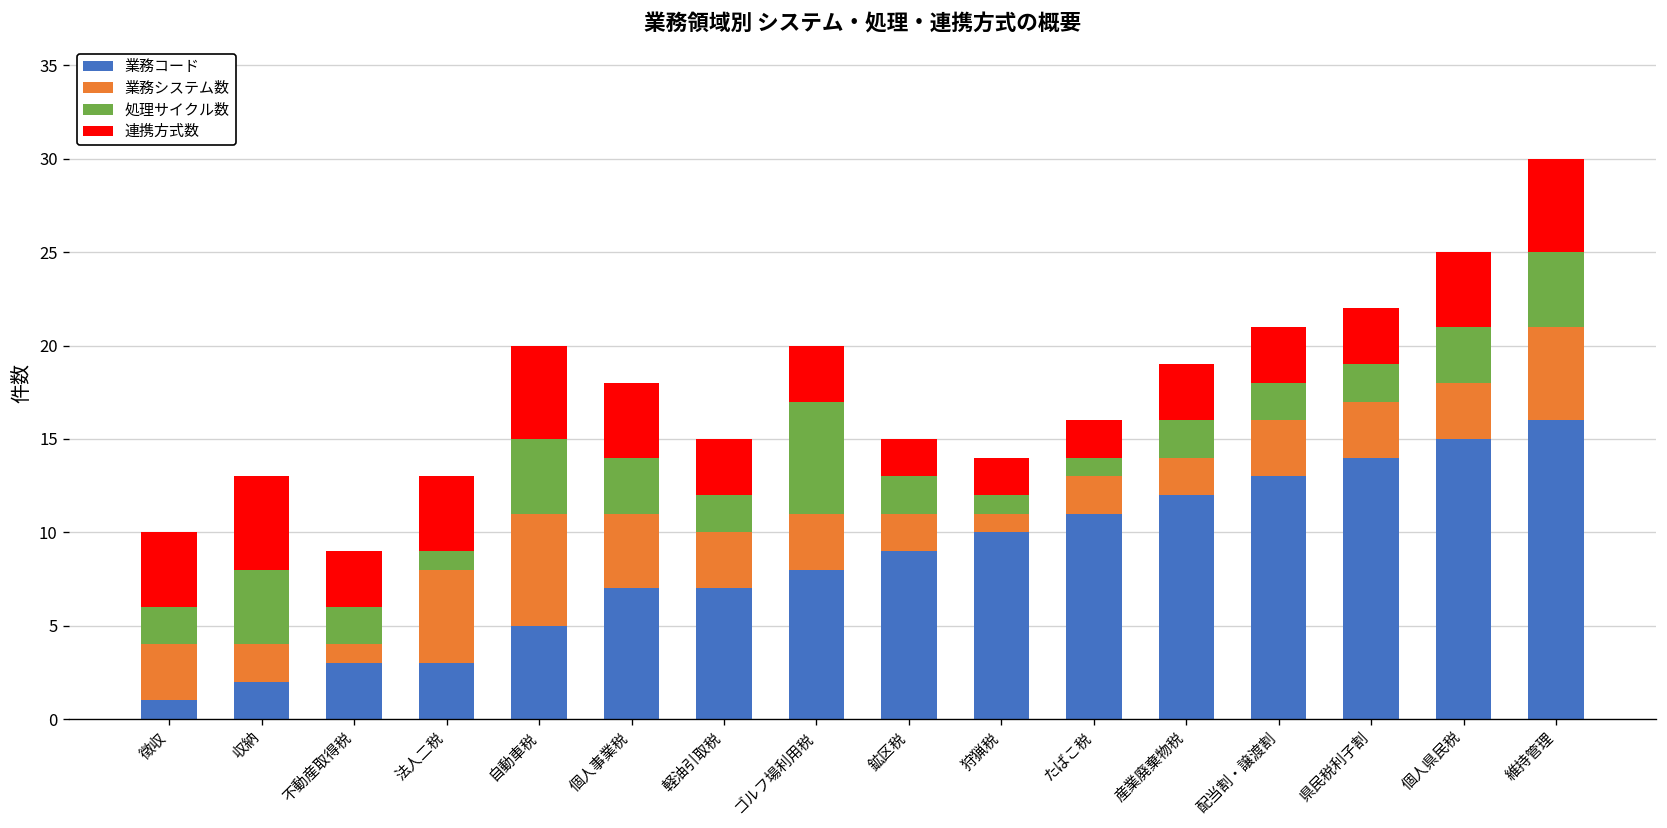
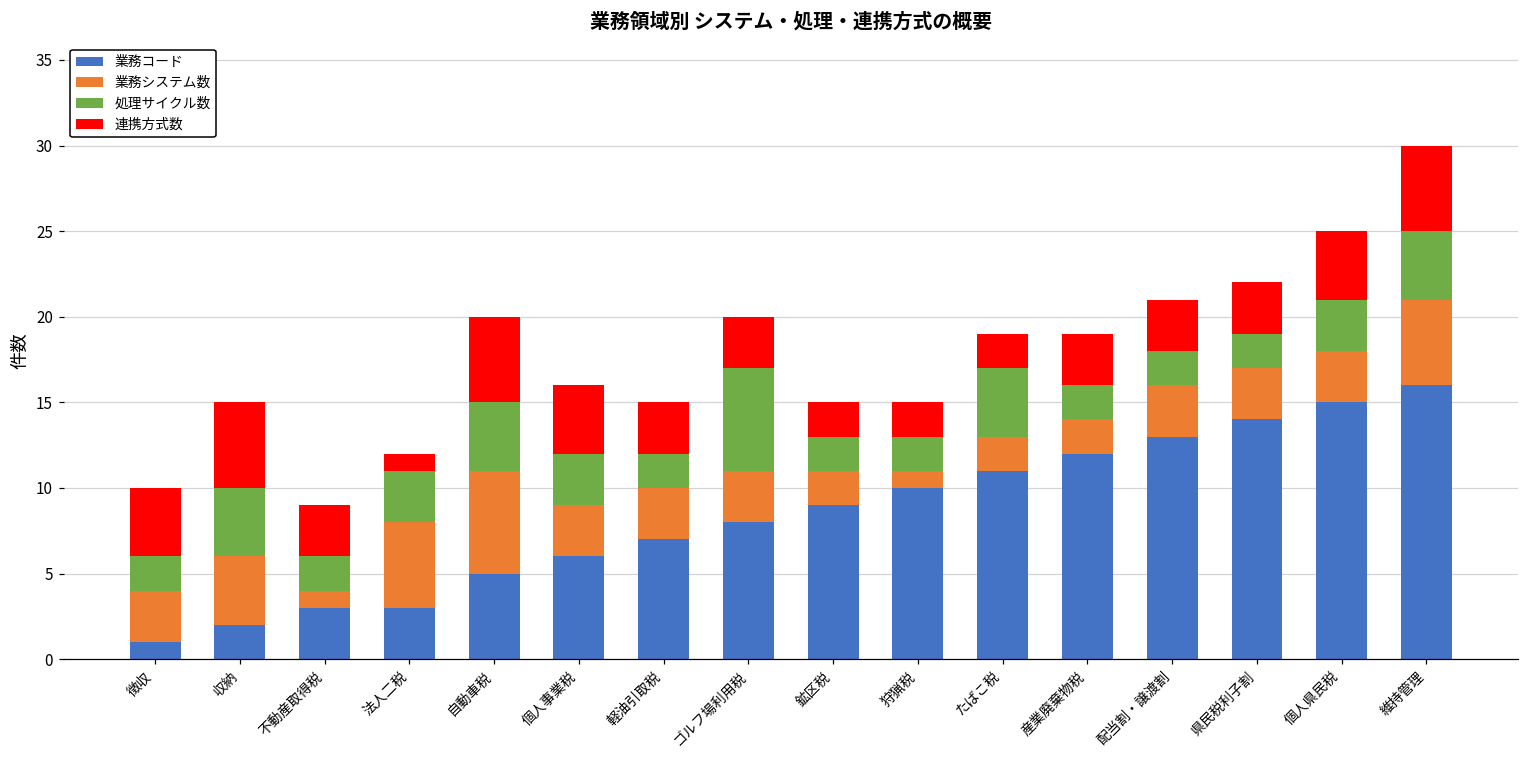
業務システム数, 収納: 2 -> 4
処理サイクル数, 法人二税: 1 -> 3
連携方式数, 法人二税: 4 -> 1
業務コード, 個人事業税: 7 -> 6
業務システム数, 個人事業税: 4 -> 3
処理サイクル数, 狩猟税: 1 -> 2
処理サイクル数, たばこ税: 1 -> 4
